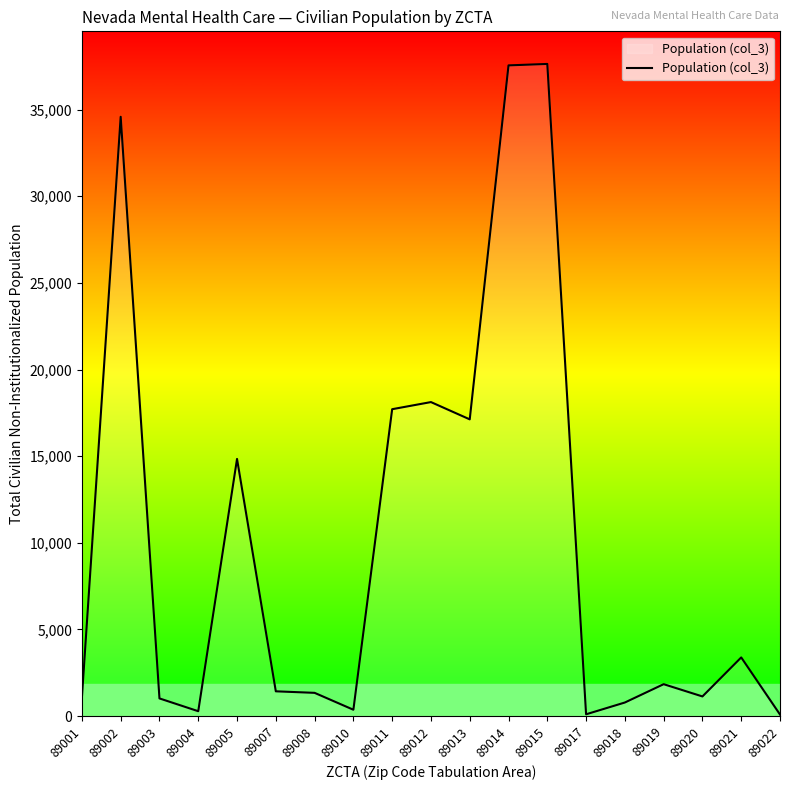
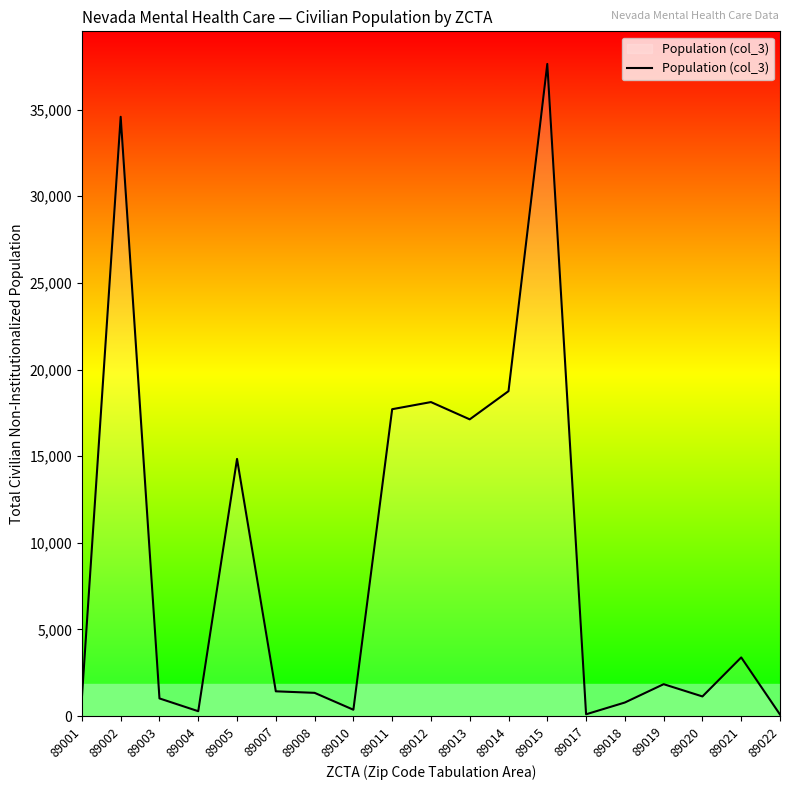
89014: 37,600 -> 18,800
